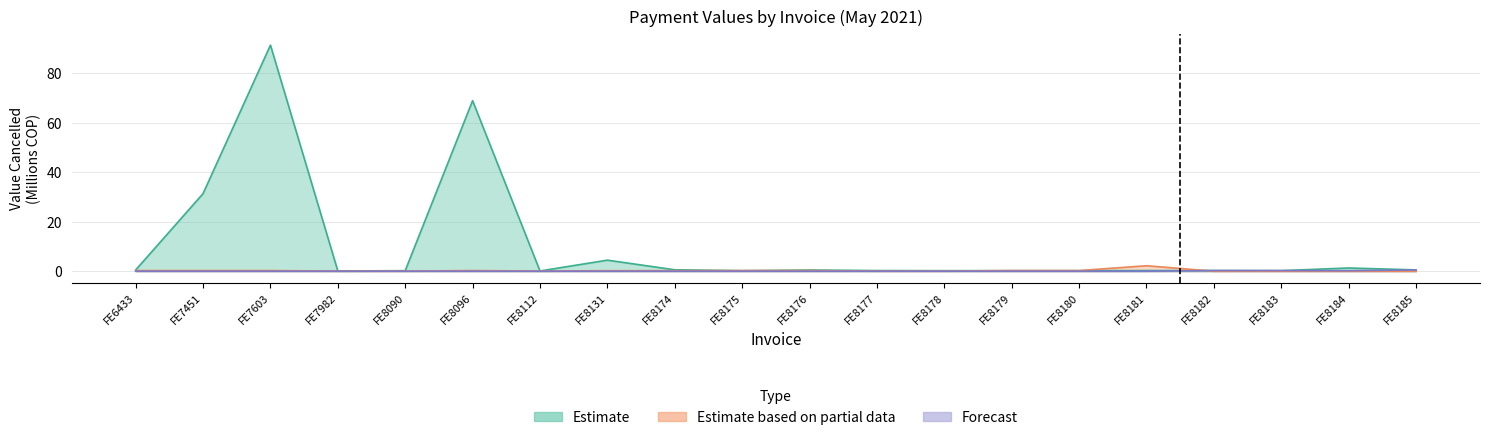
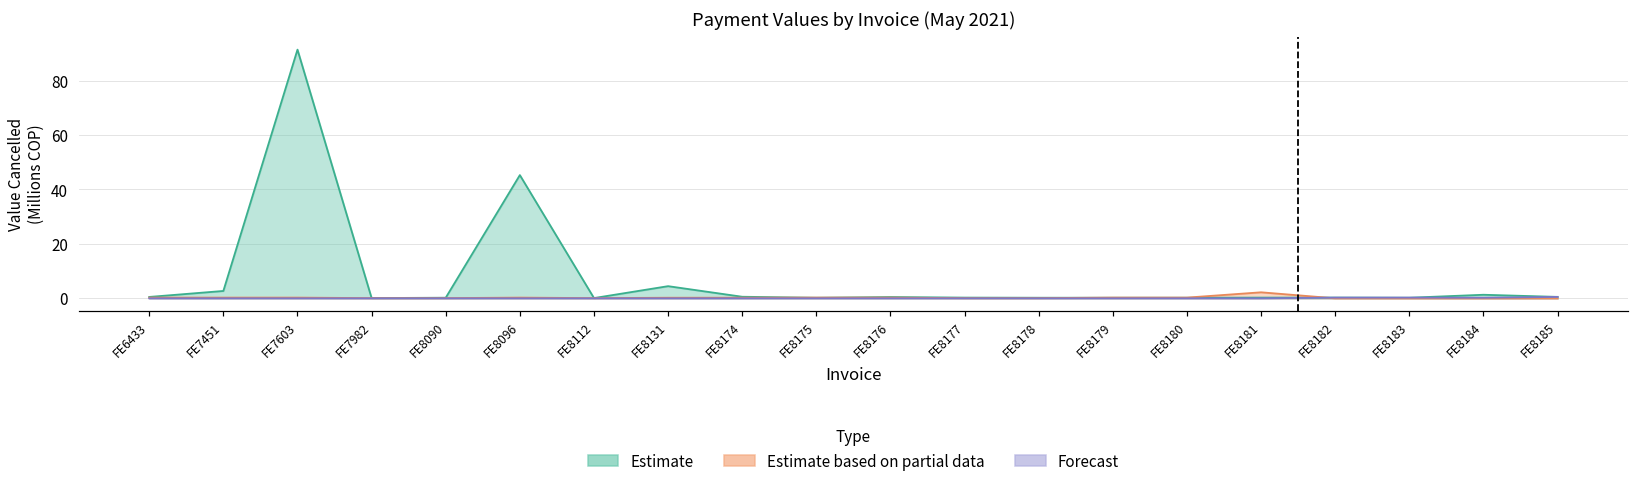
Estimate, FE7451: 31 -> 3
Estimate, FE8096: 69 -> 45
